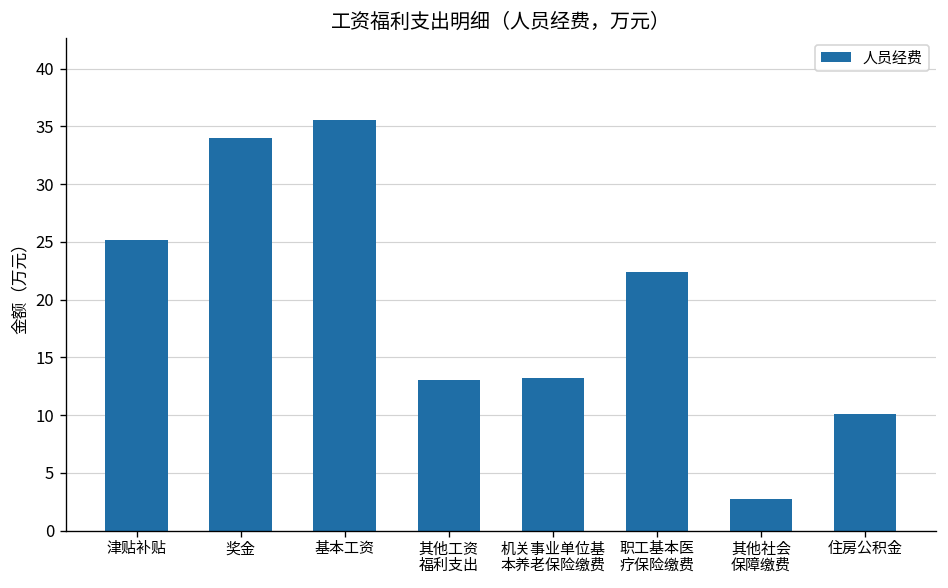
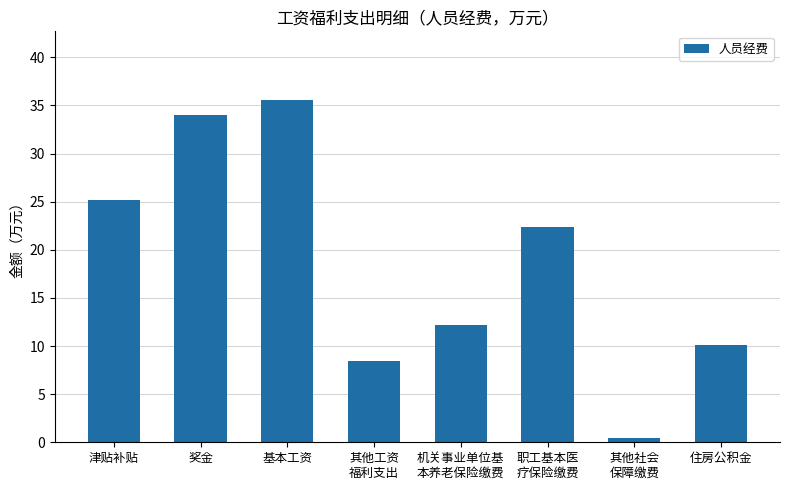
其他工资 福利支出: 13 -> 8
机关事业单位基 本养老保险缴费: 13 -> 12
其他社会 保障缴费: 3 -> 0
